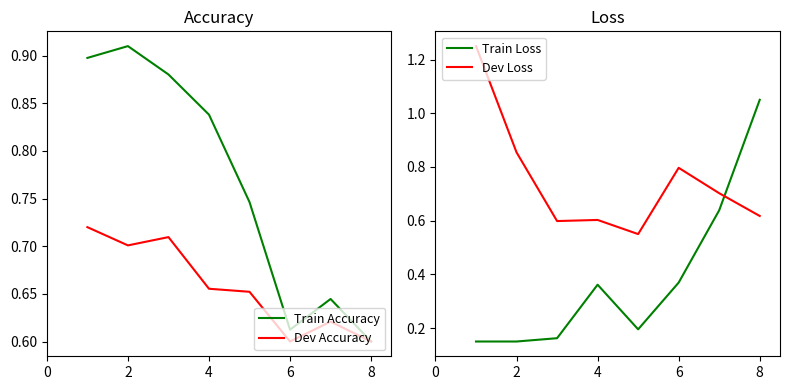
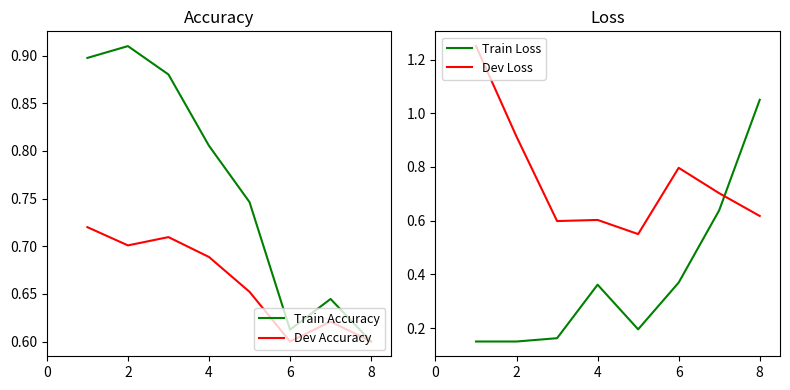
Accuracy, Train Accuracy, 4: 0.84 -> 0.81
Accuracy, Dev Accuracy, 4: 0.66 -> 0.69
Loss, Dev Loss, 2: 0.85 -> 0.91
